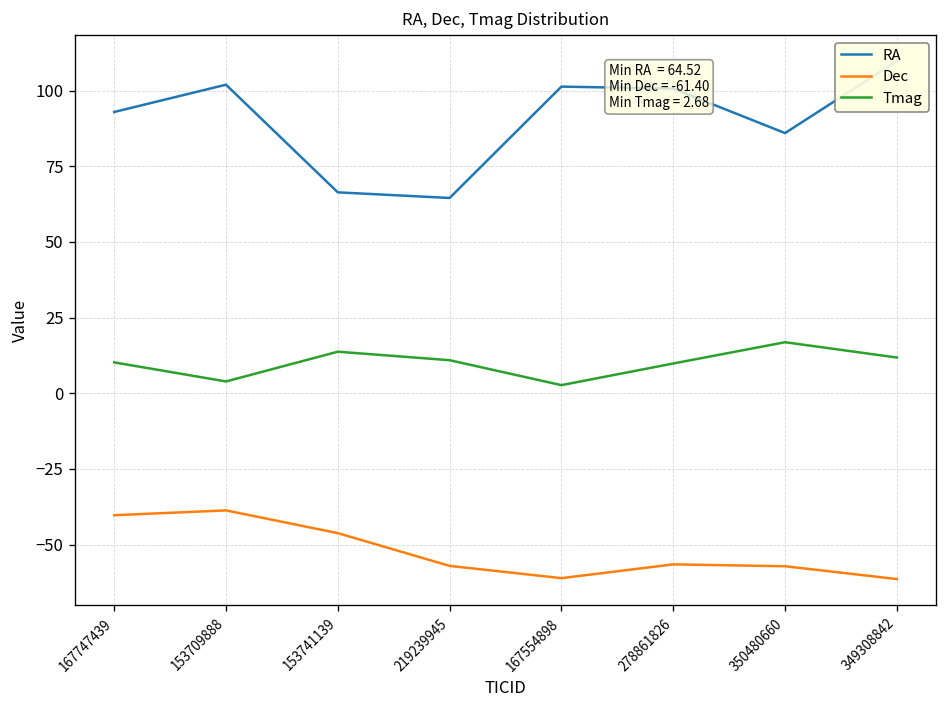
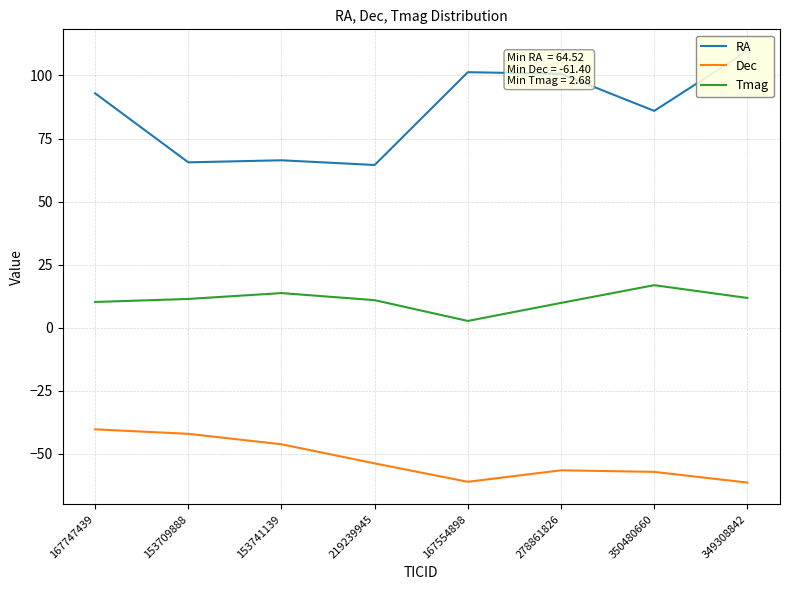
RA, 153709888: 102 -> 66
Dec, 153709888: -39 -> -42
Tmag, 153709888: 4 -> 11
Dec, 219239945: -57 -> -54
